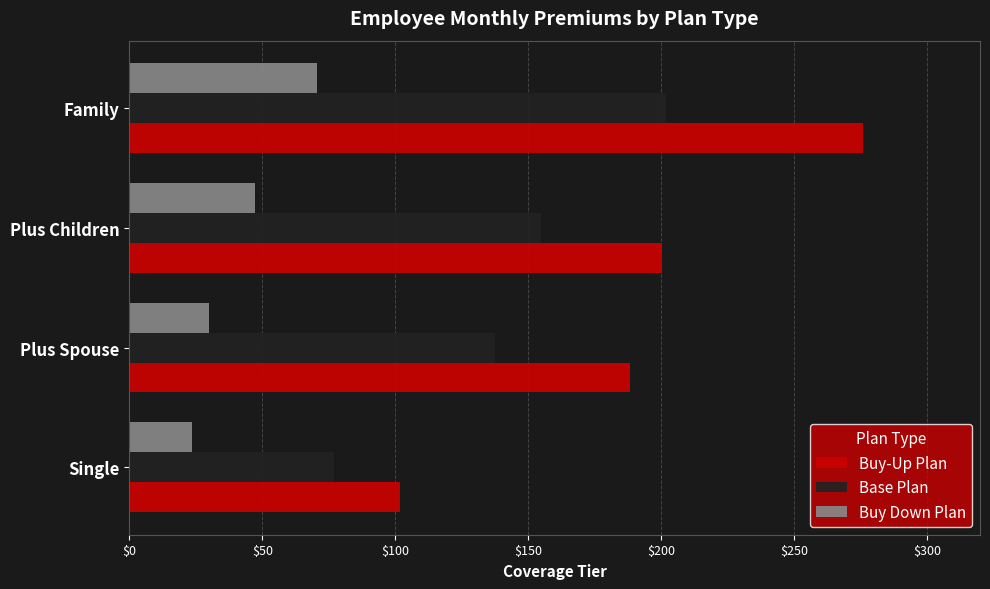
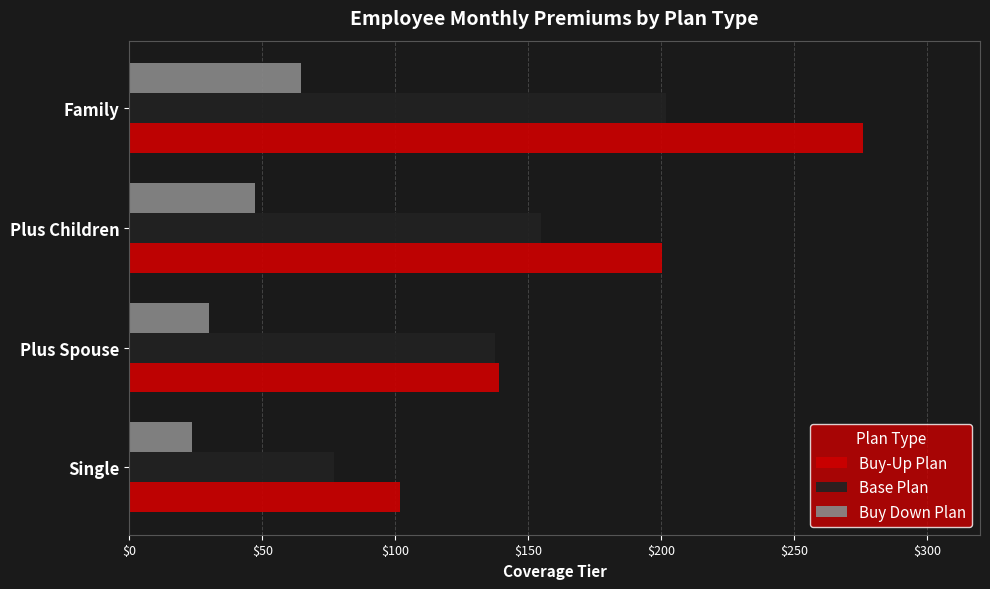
Buy Down Plan, Family: $70 -> $64
Buy-Up Plan, Plus Spouse: $188 -> $139
